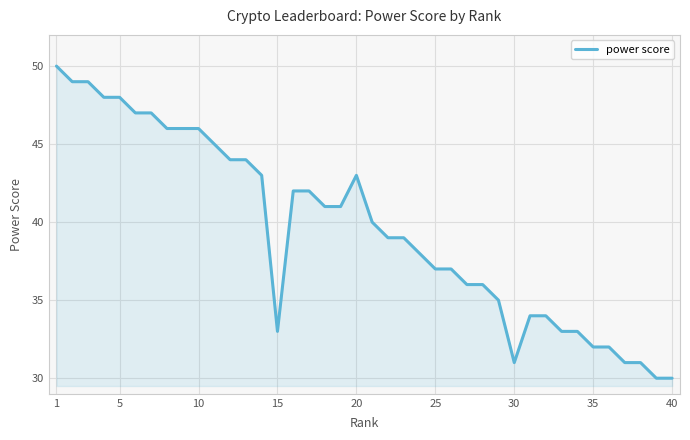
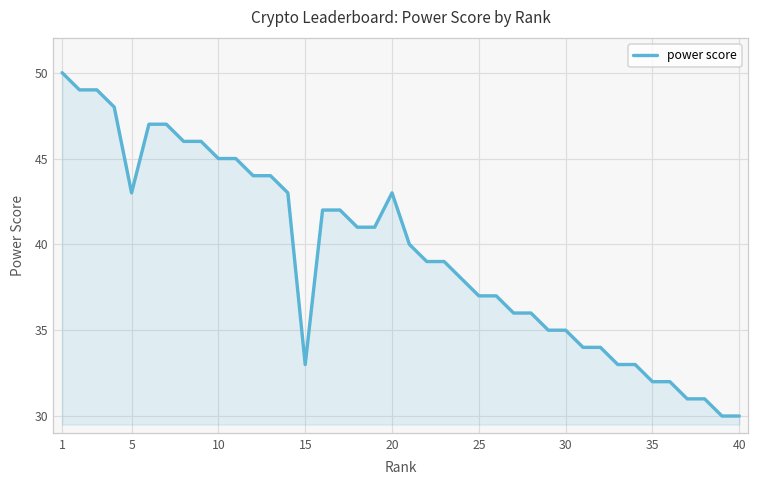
5: 48 -> 43
10: 46 -> 45
30: 31 -> 35
